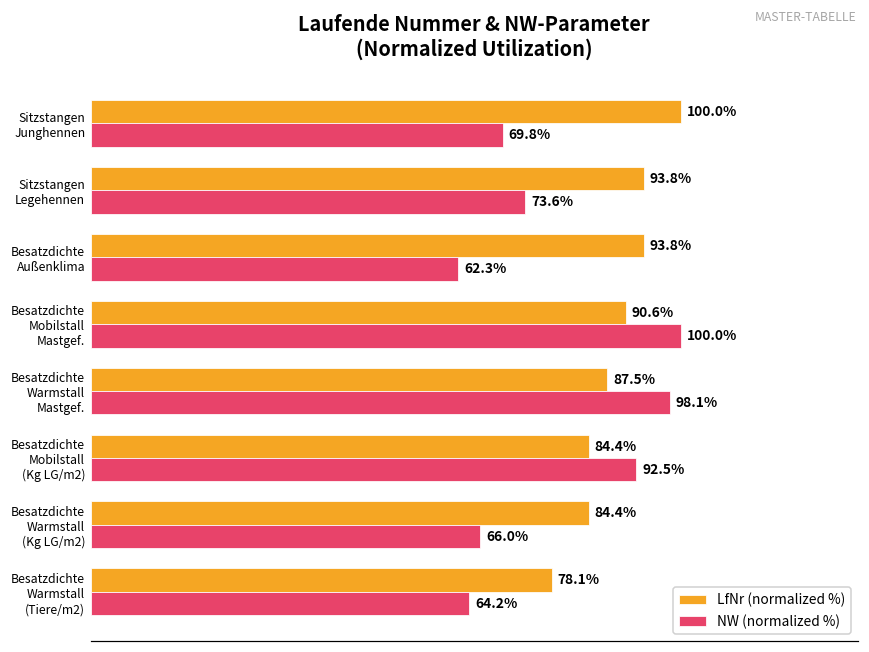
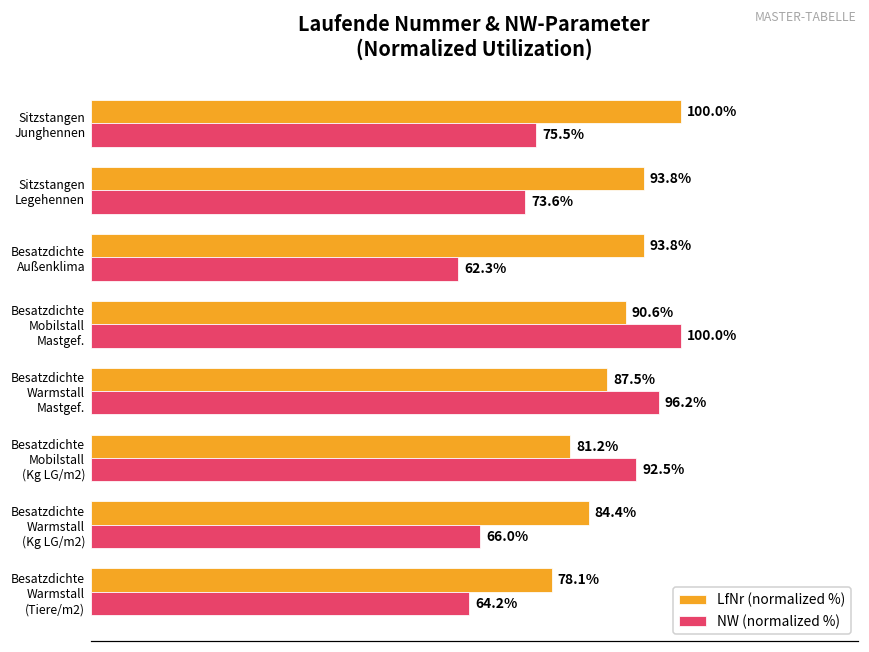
NW (normalized %), Sitzstangen Junghennen: 69.8% -> 75.5%
NW (normalized %), Besatzdichte Warmstall Mastgef.: 98.1% -> 96.2%
LfNr (normalized %), Besatzdichte Mobilstall (Kg LG/m2): 84.4% -> 81.2%
